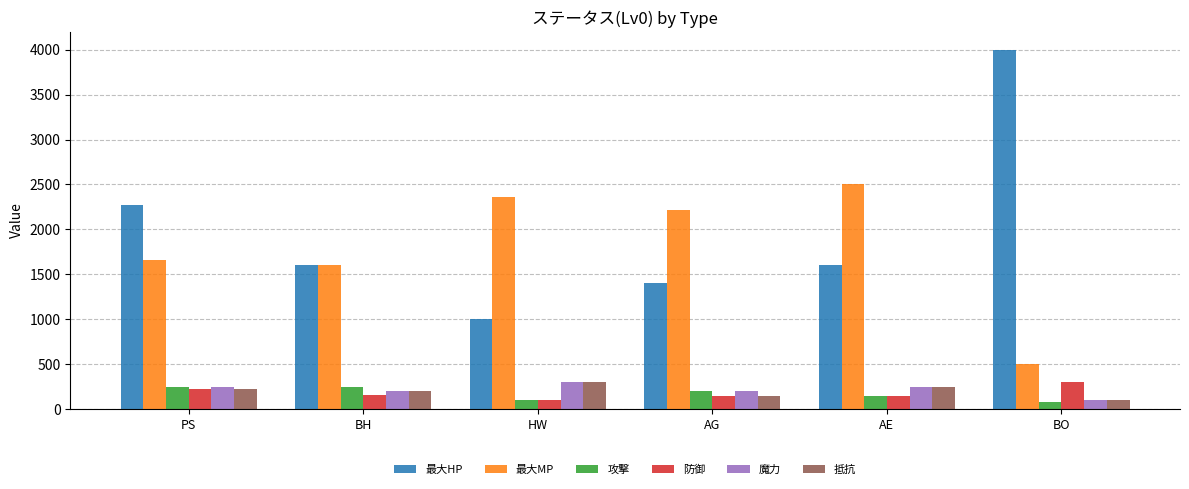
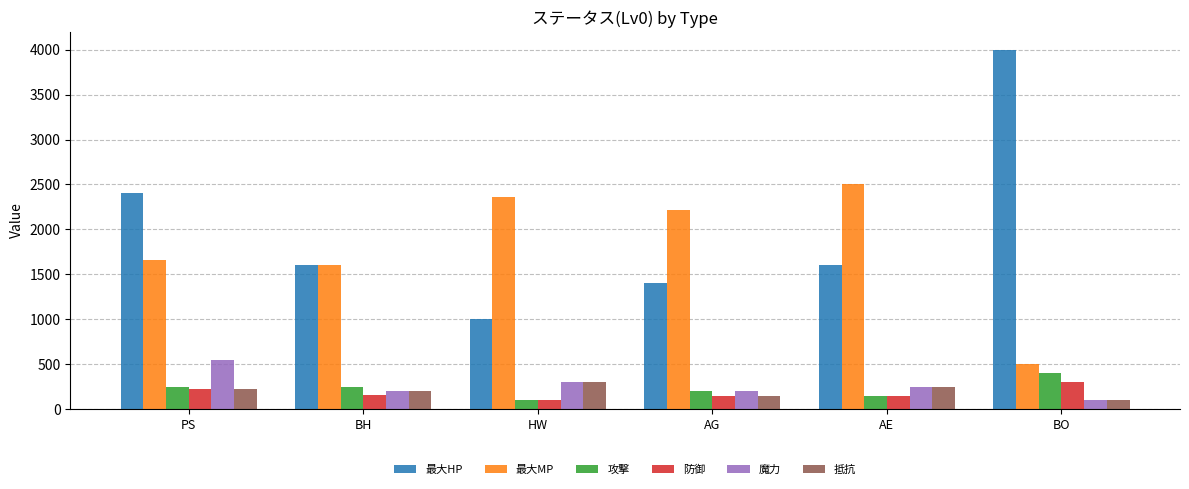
最大HP, PS: 2300 -> 2400
魔力, PS: 300 -> 600
攻撃, BO: 100 -> 400
